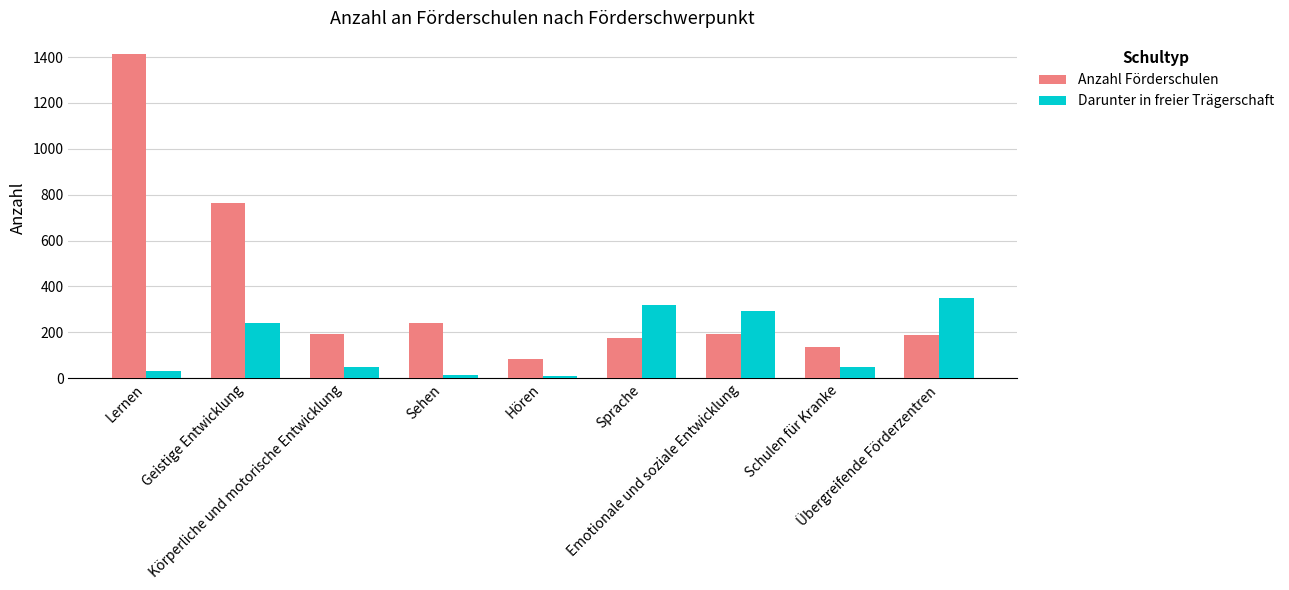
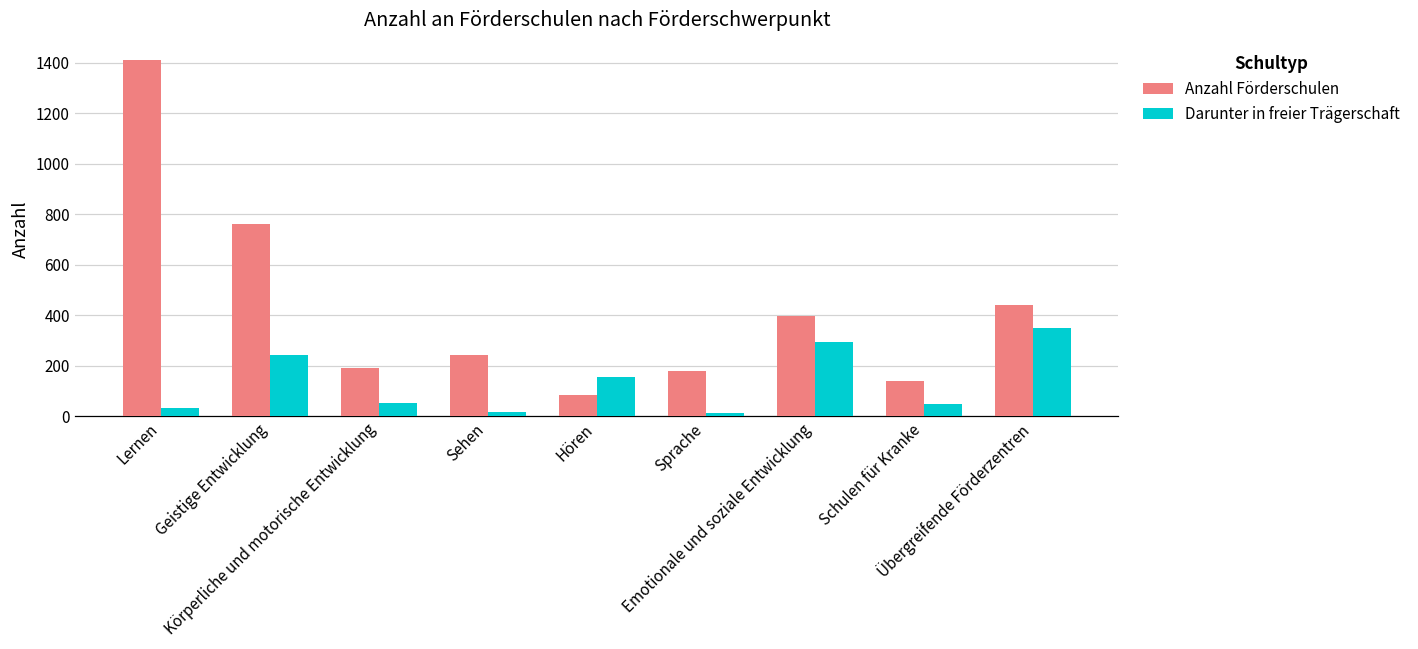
Darunter in freier Trägerschaft, Hören: 10 -> 150
Darunter in freier Trägerschaft, Sprache: 320 -> 10
Anzahl Förderschulen, Emotionale und soziale Entwicklung: 190 -> 400
Anzahl Förderschulen, Übergreifende Förderzentren: 190 -> 440
